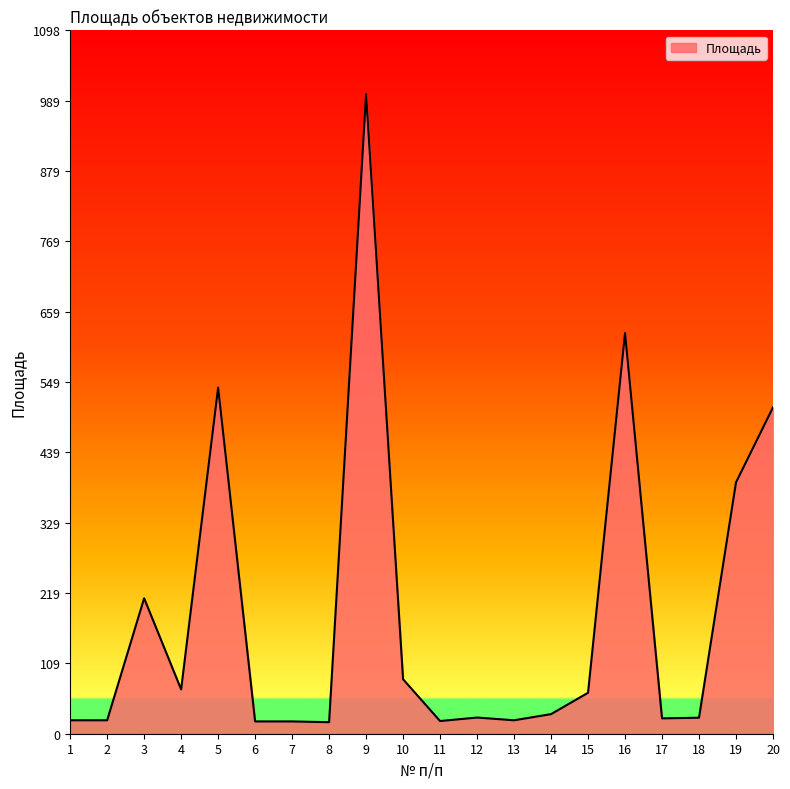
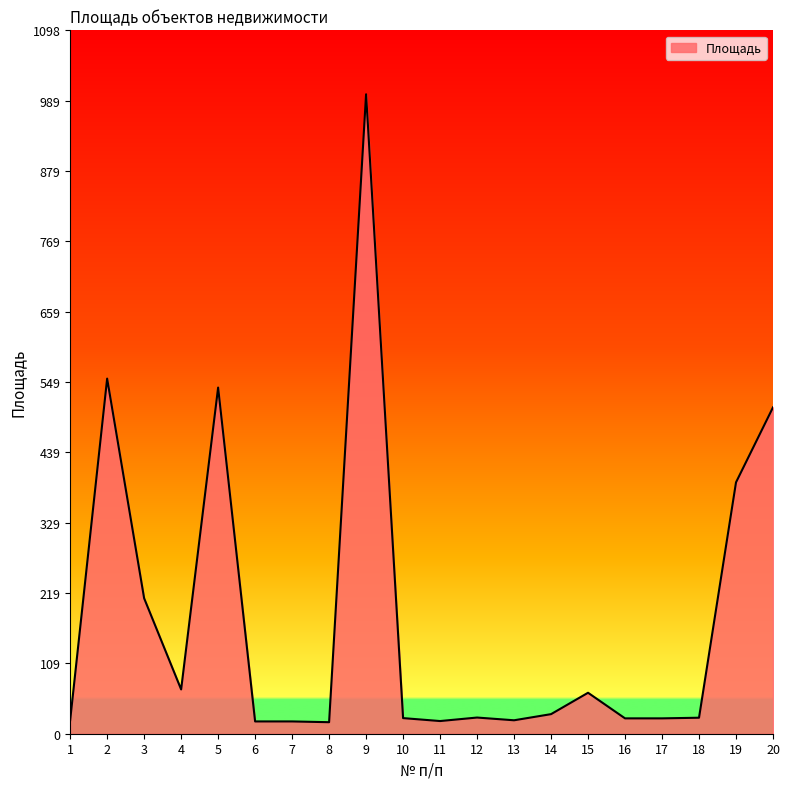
2: 20 -> 550
10: 90 -> 20
16: 630 -> 20
